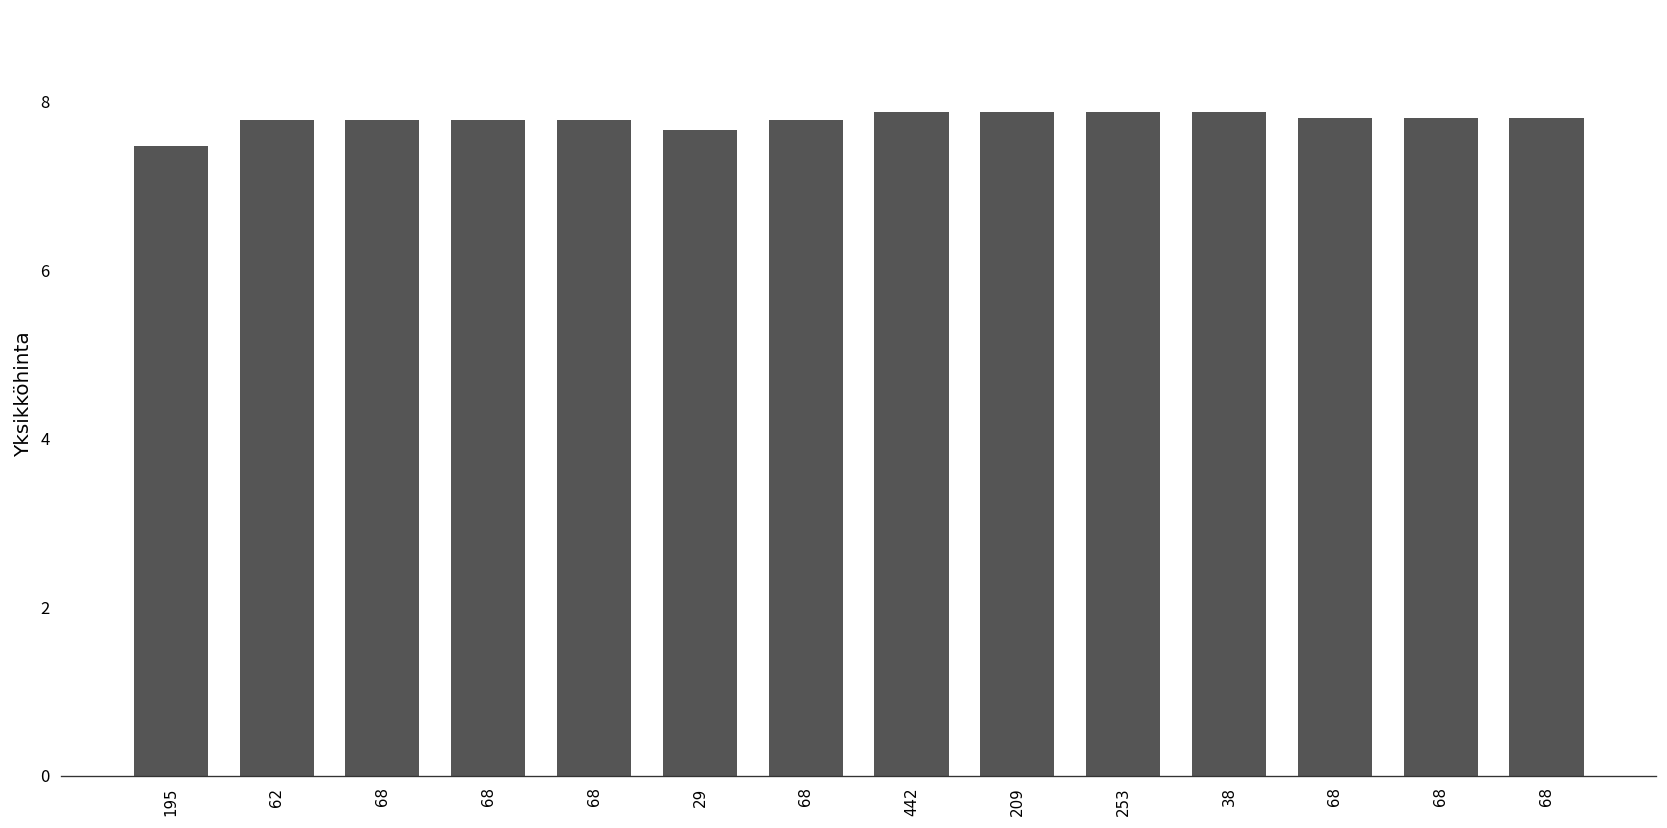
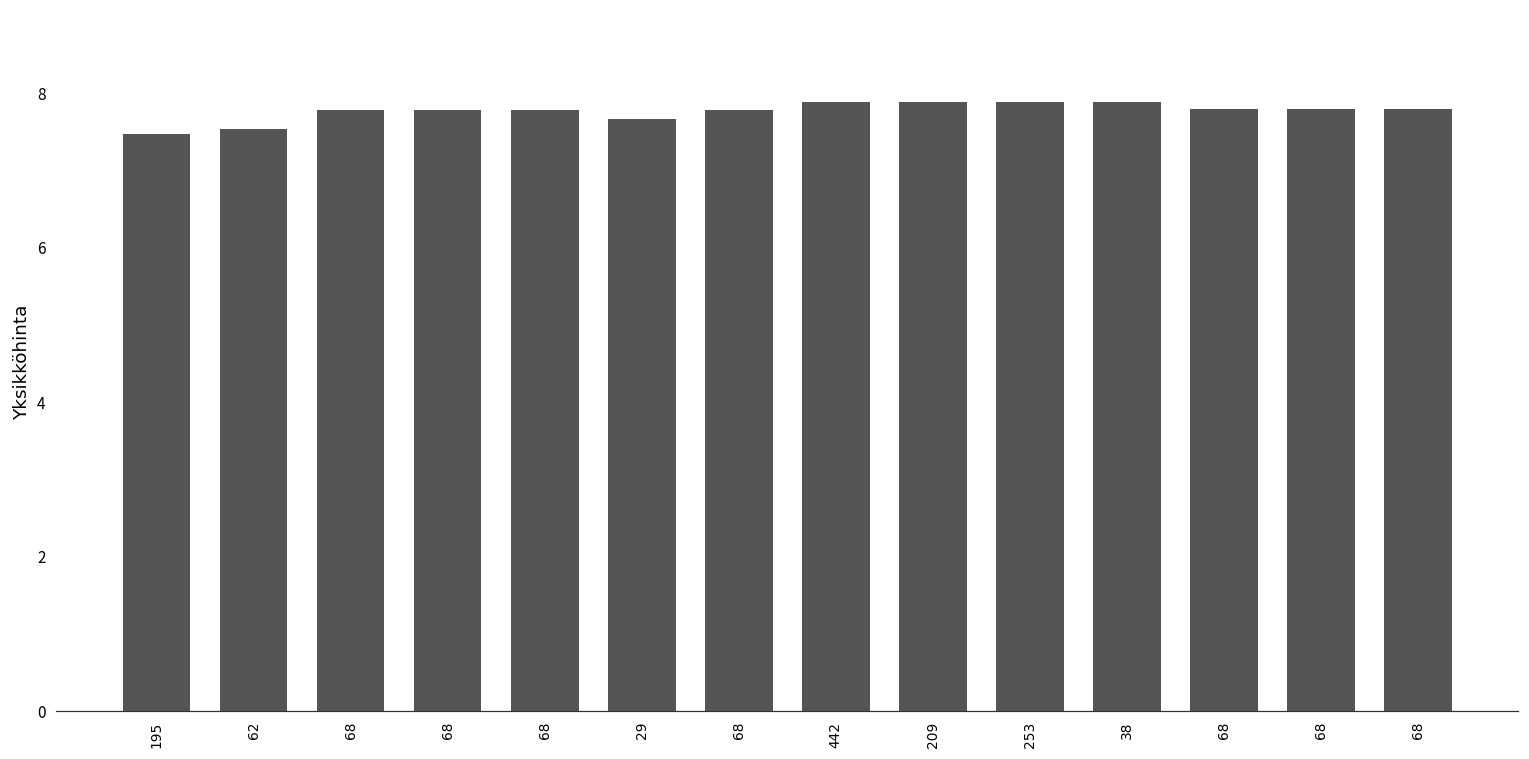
62: 7.8 -> 7.5
